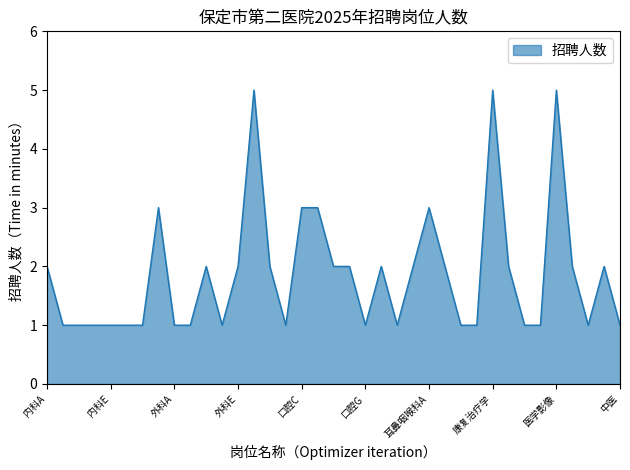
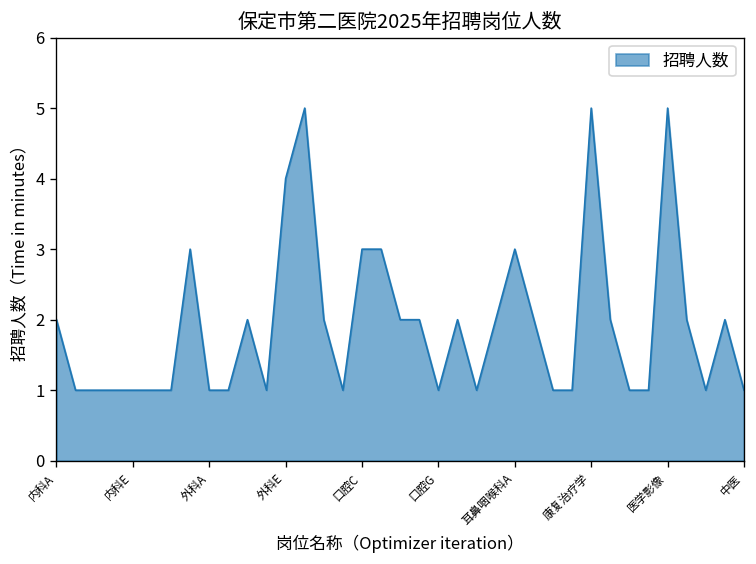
外科E: 2 -> 4
